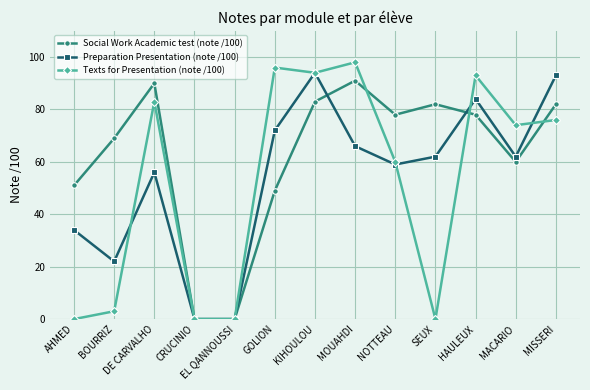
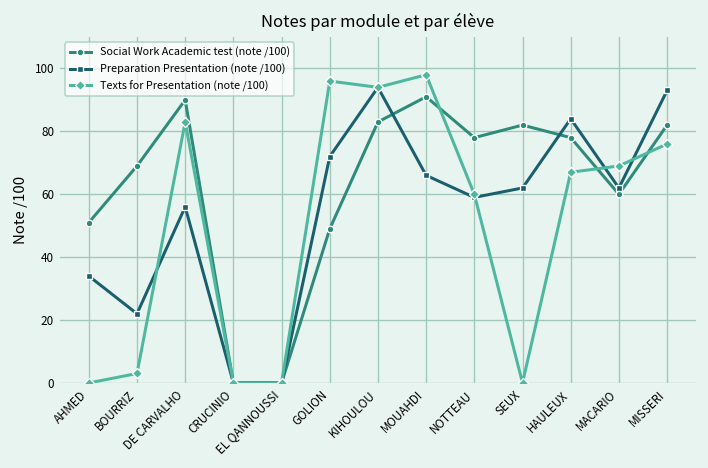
Texts for Presentation (note /100), HAULEUX: 93 -> 67
Texts for Presentation (note /100), MACARIO: 74 -> 69
